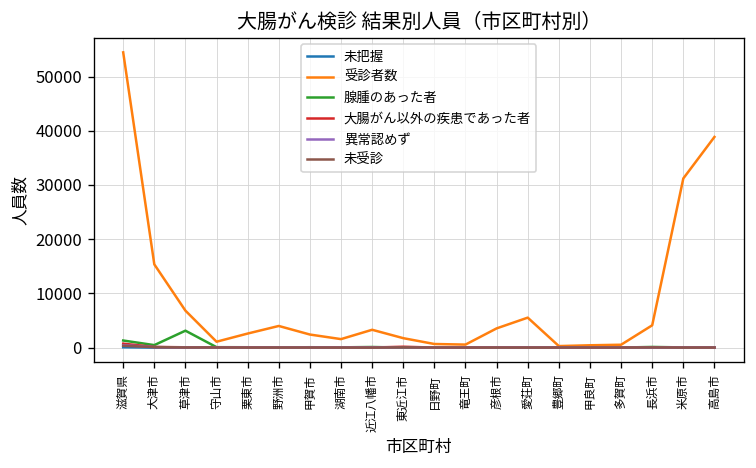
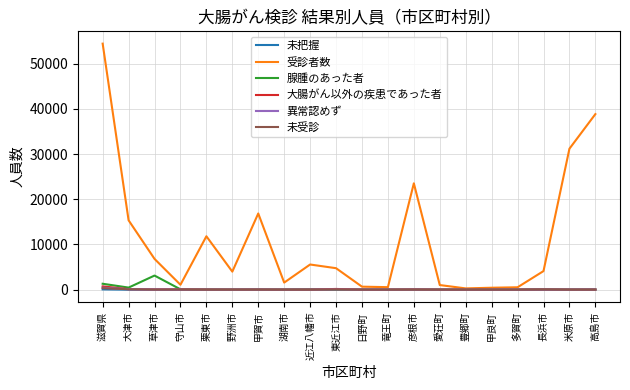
受診者数, 栗東市: 3000 -> 12000
受診者数, 甲賀市: 2000 -> 17000
受診者数, 近江八幡市: 3000 -> 6000
受診者数, 東近江市: 2000 -> 5000
受診者数, 彦根市: 4000 -> 24000
受診者数, 愛荘町: 6000 -> 1000
